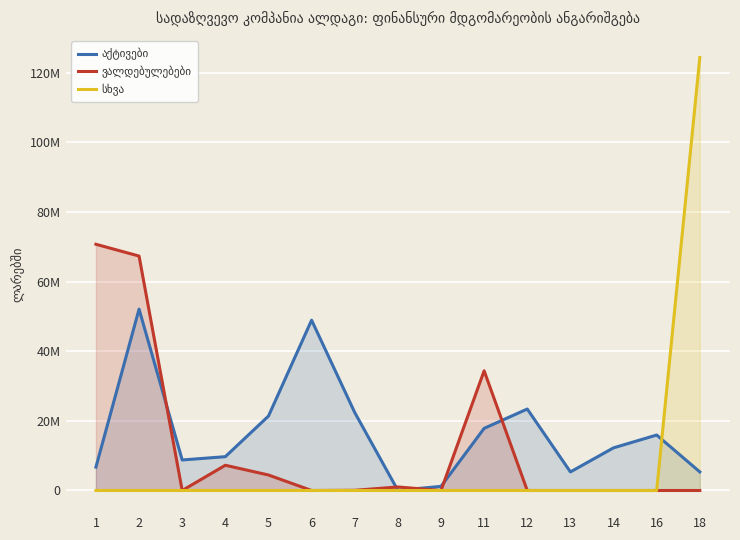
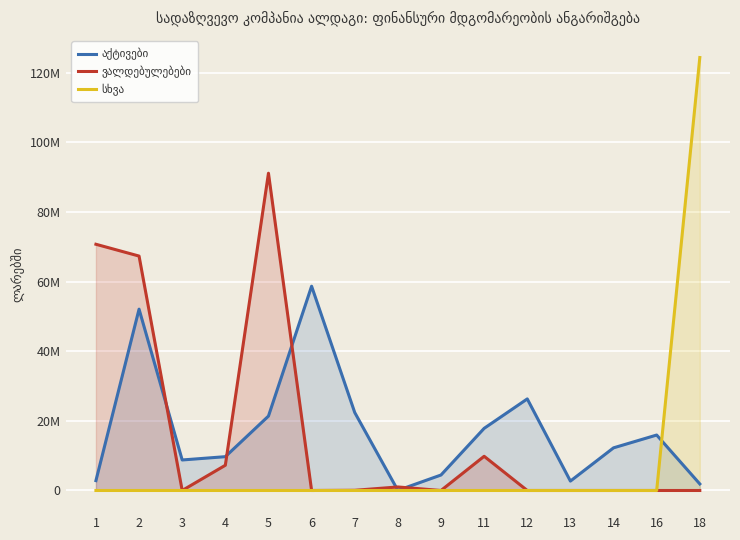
აქტივები, 1: 7000000 -> 3000000
ვალდებულებები, 5: 4000000 -> 91000000
აქტივები, 6: 49000000 -> 59000000
აქტივები, 9: 1000000 -> 4000000
ვალდებულებები, 11: 34000000 -> 10000000
აქტივები, 12: 23000000 -> 26000000
აქტივები, 13: 5000000 -> 3000000
აქტივები, 18: 5000000 -> 2000000
